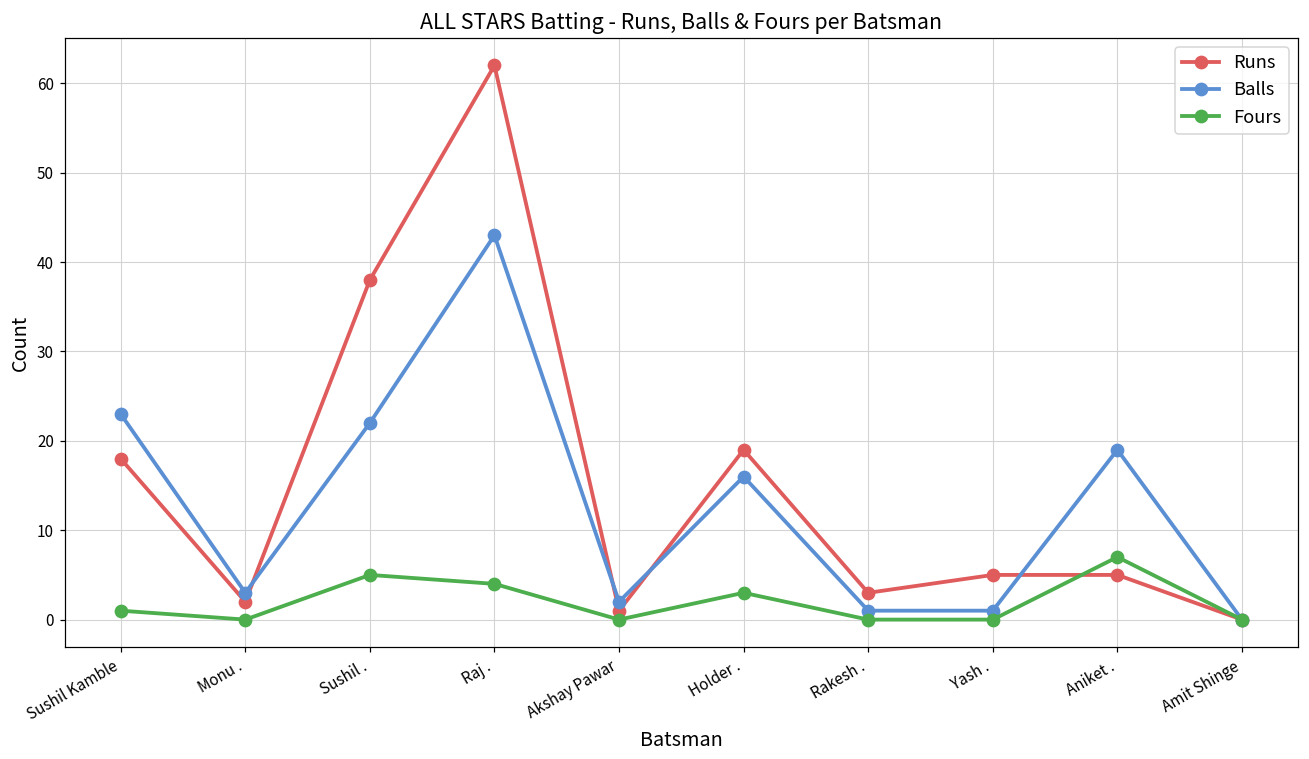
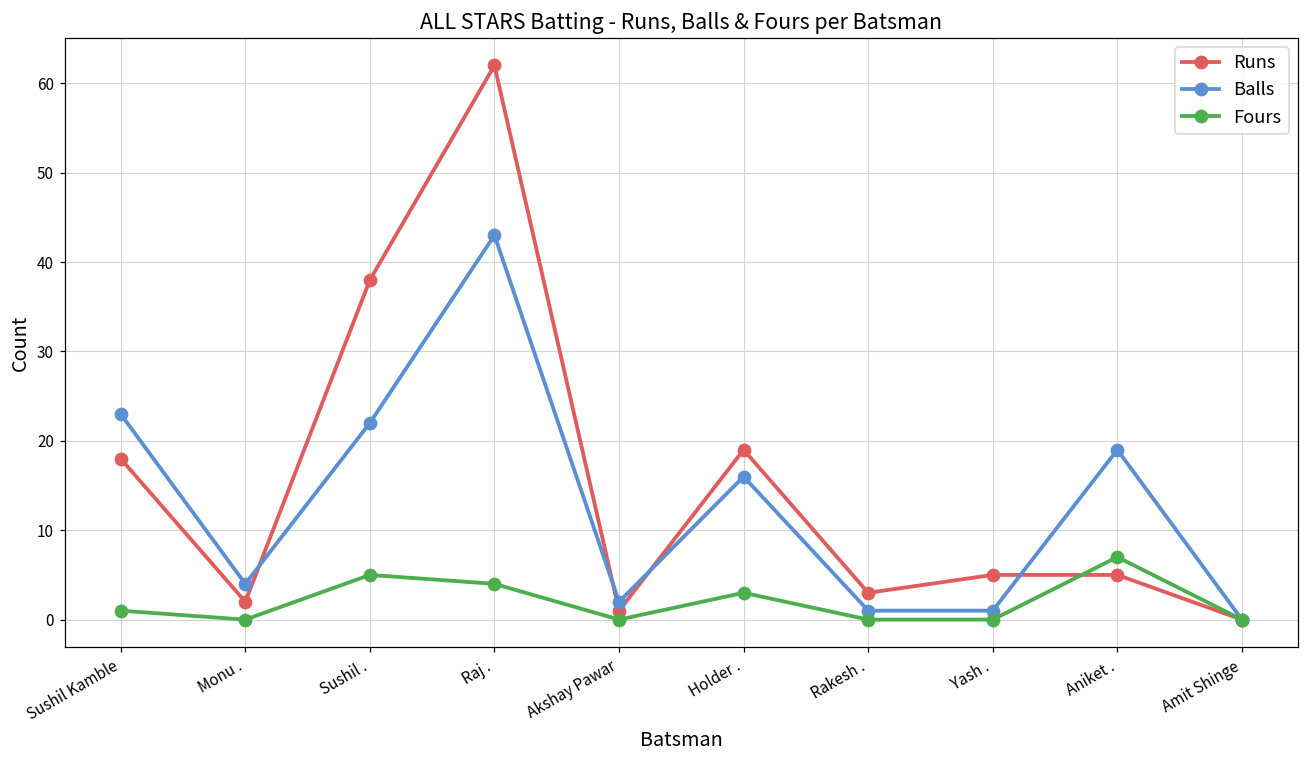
Balls, Monu .: 3 -> 4
